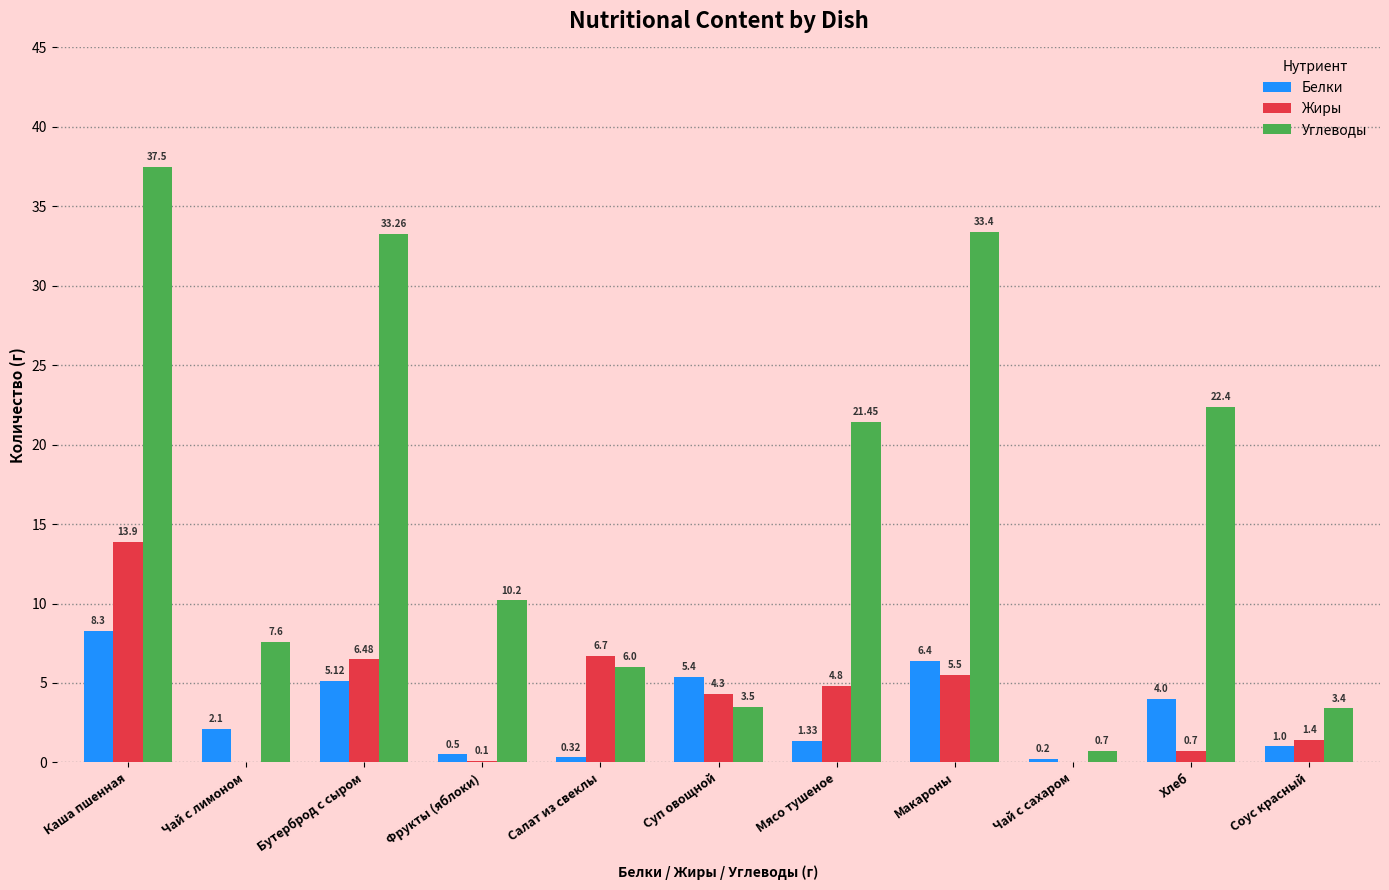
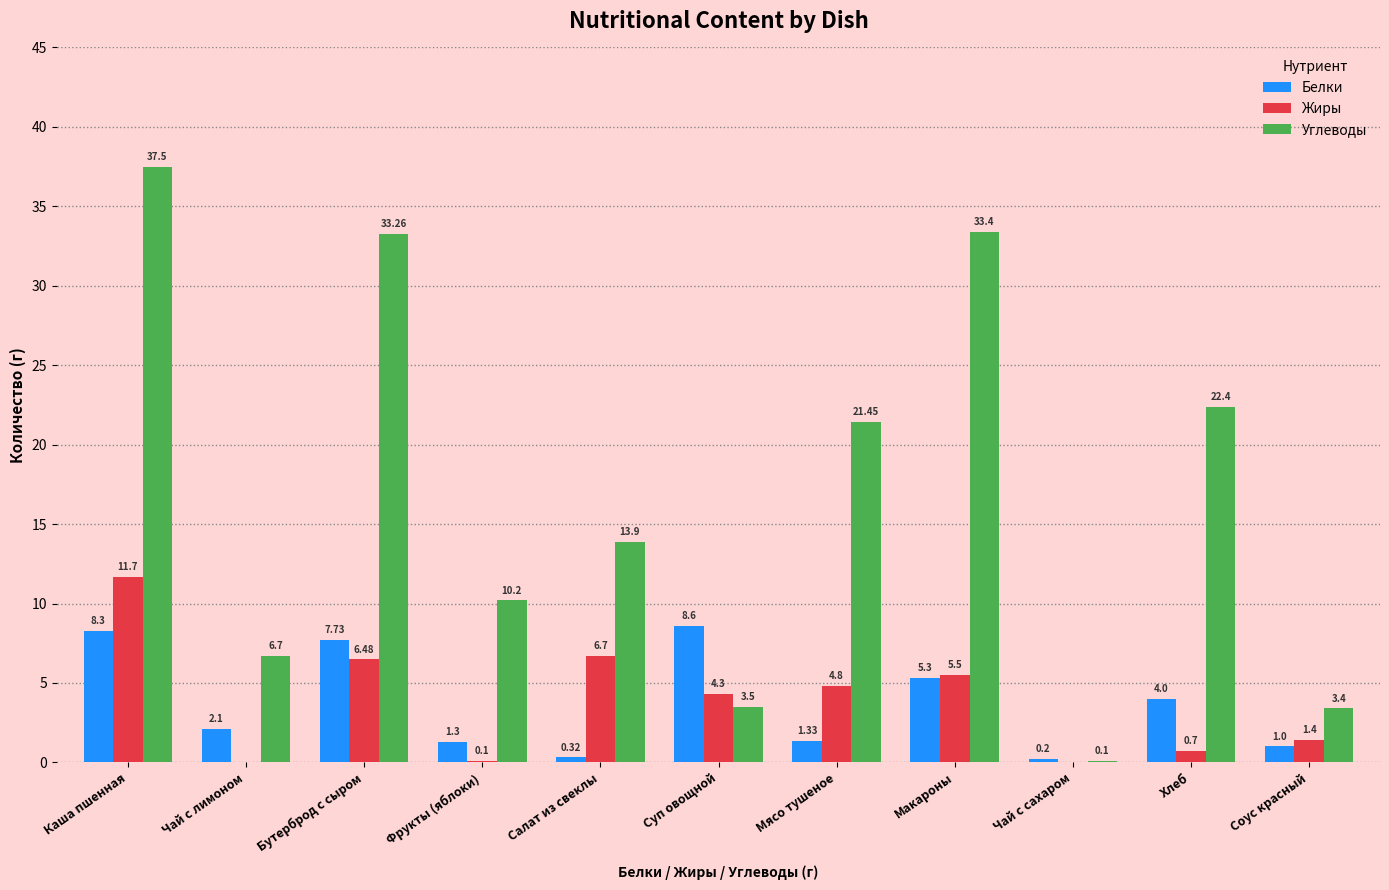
Жиры, Каша пшенная: 13.9 -> 11.7
Углеводы, Чай с лимоном: 7.6 -> 6.7
Белки, Бутерброд с сыром: 5.12 -> 7.73
Белки, Фрукты (яблоки): 0.5 -> 1.3
Углеводы, Салат из свеклы: 6.0 -> 13.9
Белки, Суп овощной: 5.4 -> 8.6
Белки, Макароны: 6.4 -> 5.3
Углеводы, Чай с сахаром: 0.7 -> 0.1
